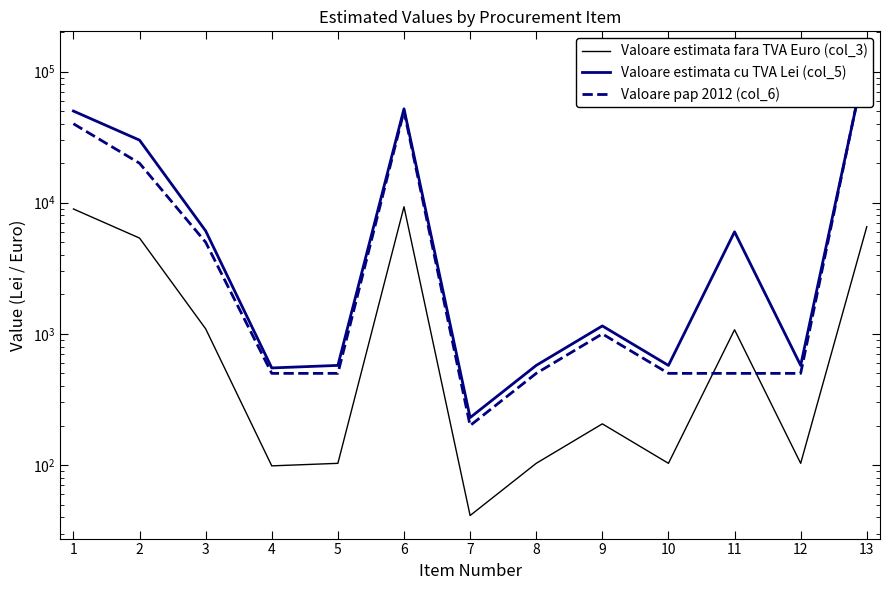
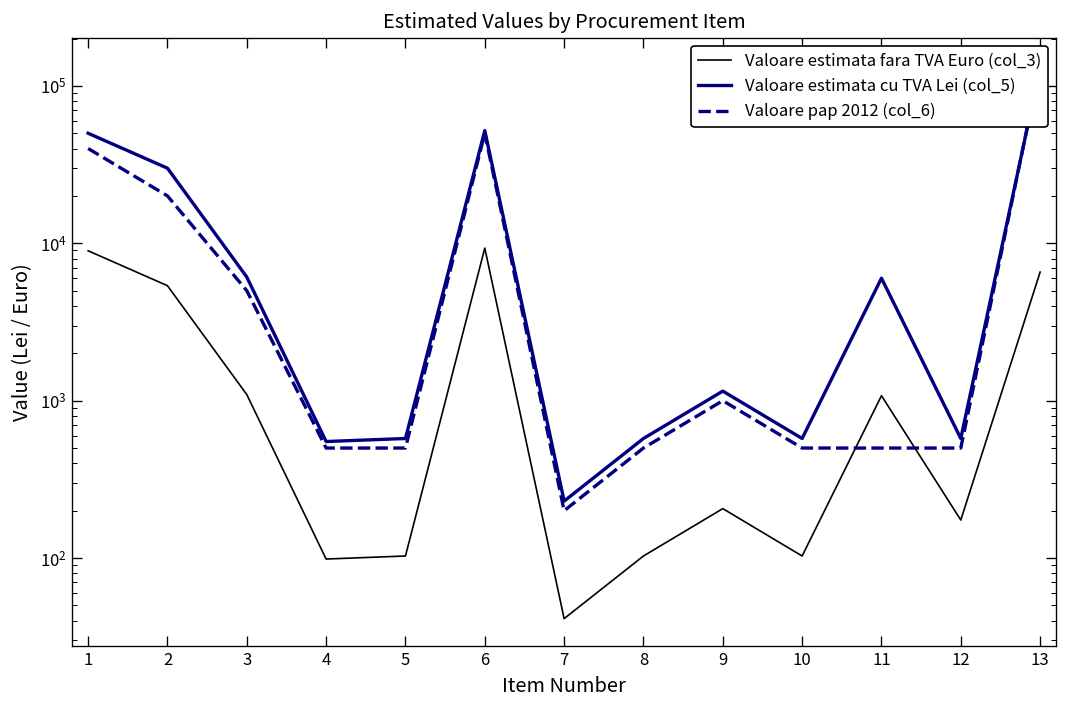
Valoare estimata fara TVA Euro (col_3), 12: 100 -> 170
